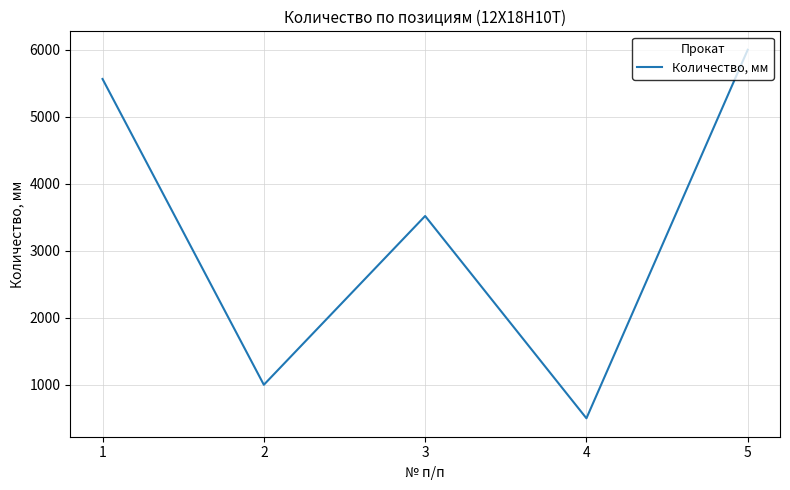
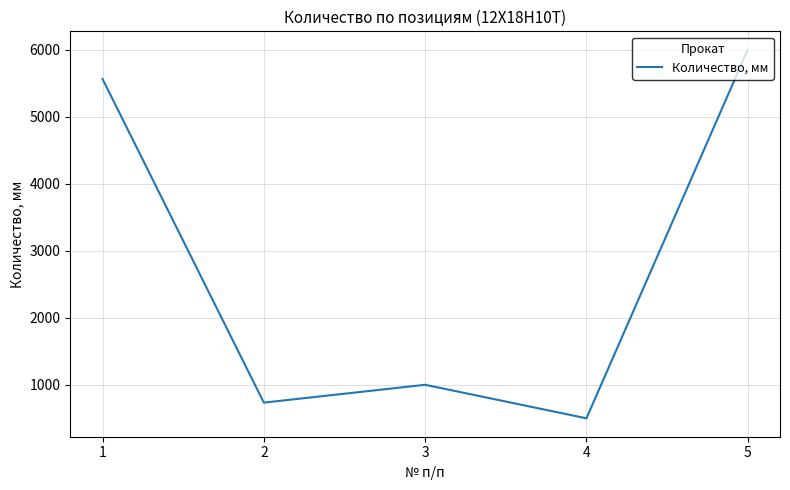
2: 1000 -> 700
3: 3500 -> 1000
